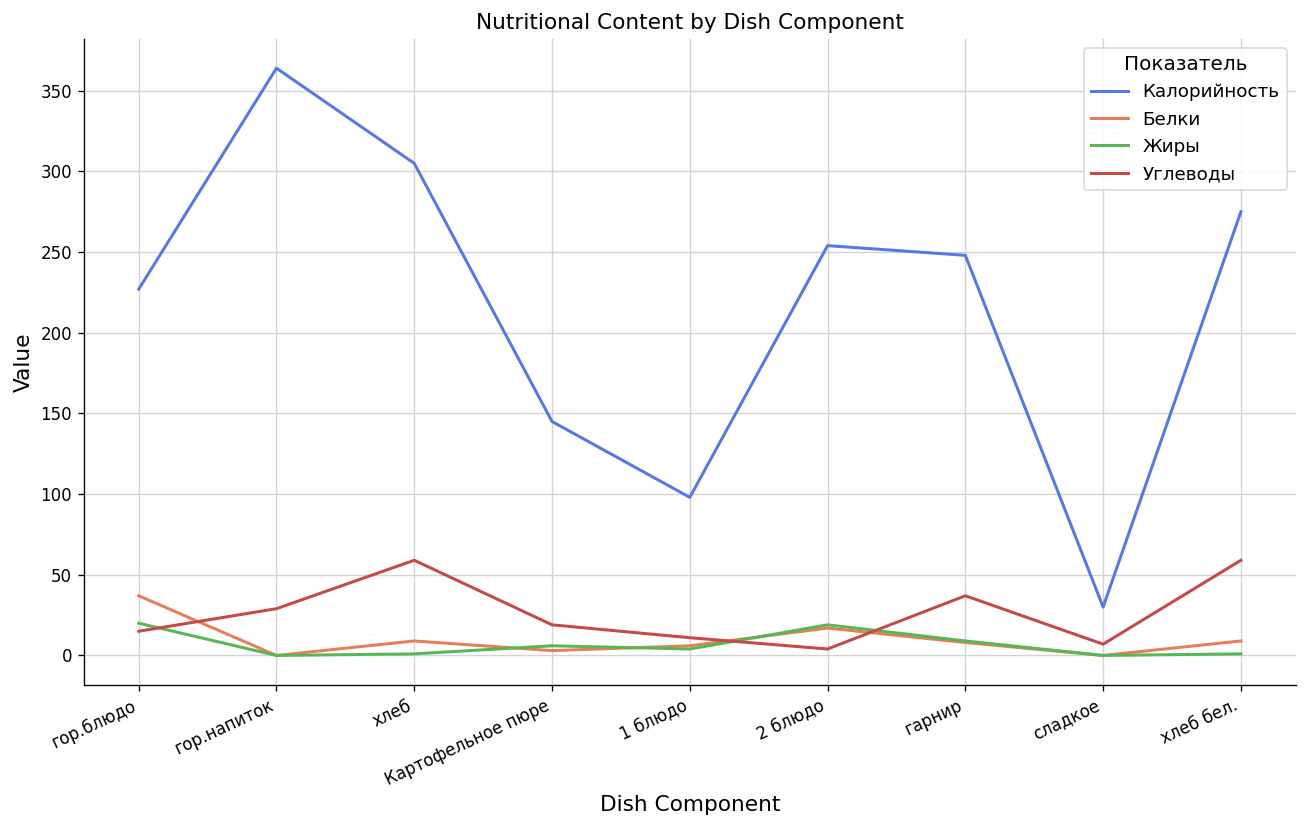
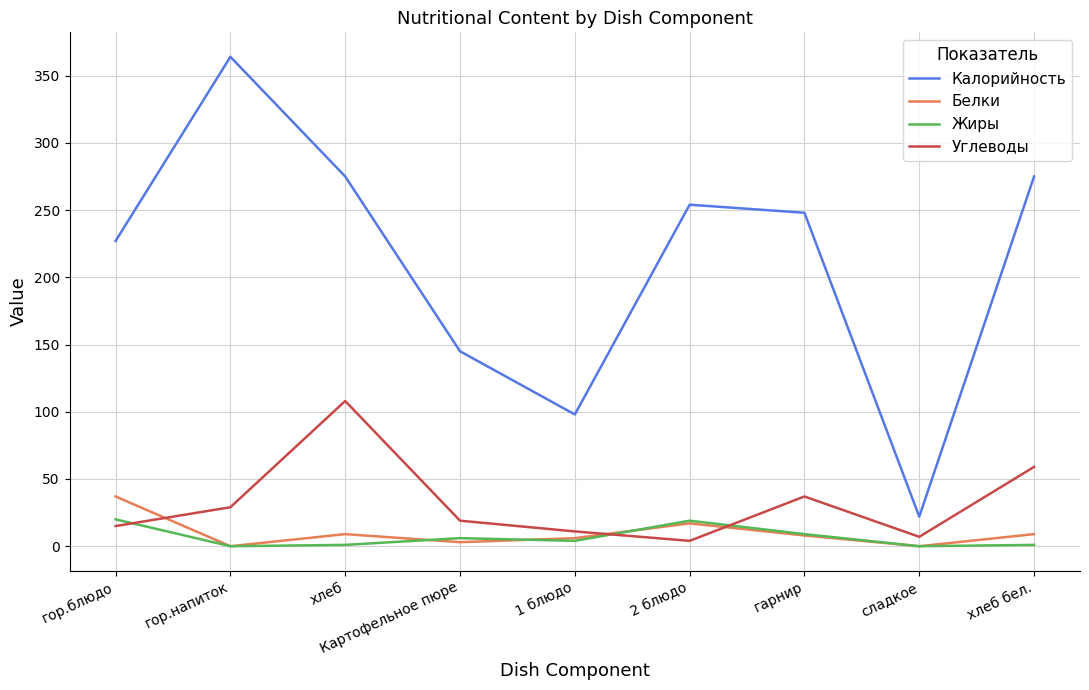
Калорийность, хлеб: 305 -> 275
Углеводы, хлеб: 59 -> 108
Калорийность, сладкое: 30 -> 22
